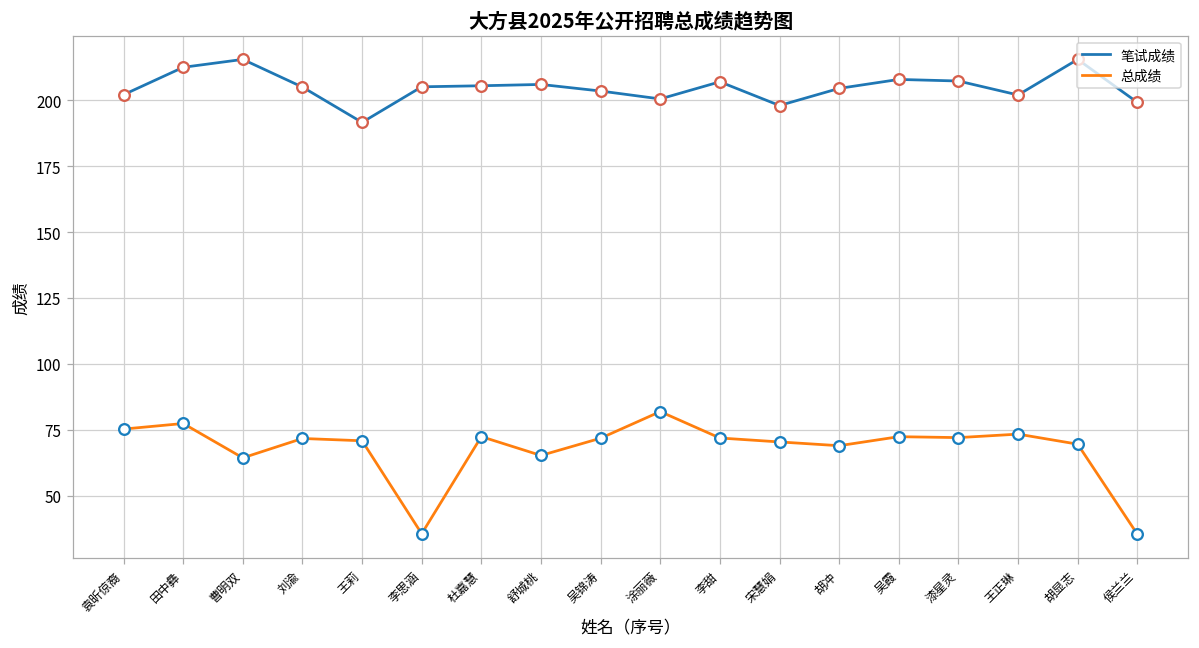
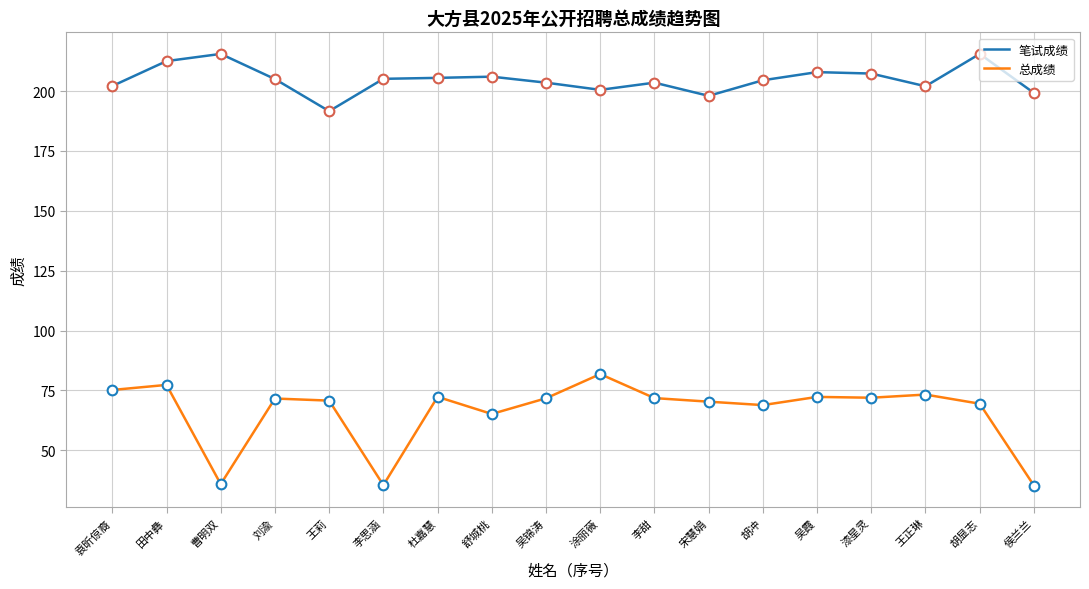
总成绩, 曹明双: 64 -> 36
笔试成绩, 李甜: 207 -> 204
